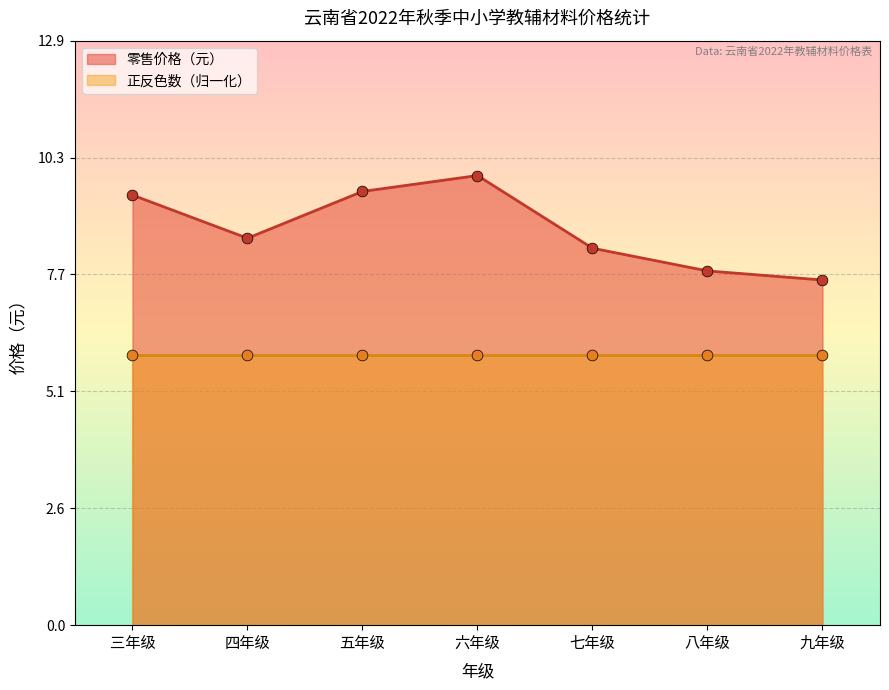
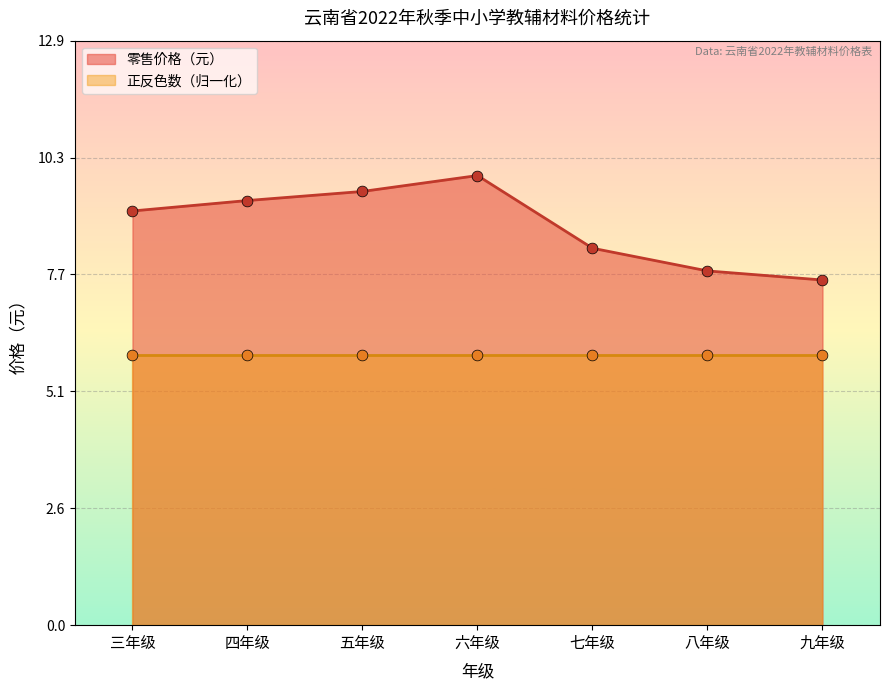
零售价格（元）, 三年级: 9.5 -> 9.1
零售价格（元）, 四年级: 8.5 -> 9.4
